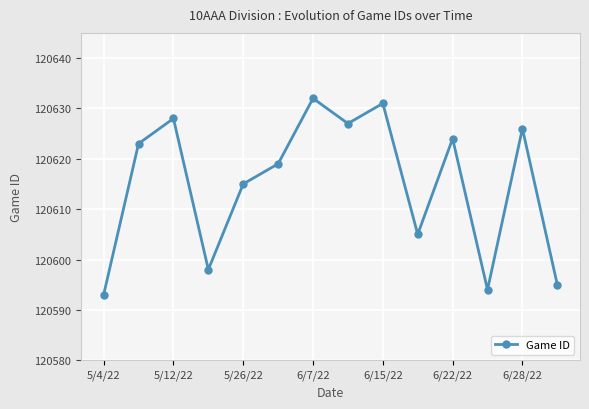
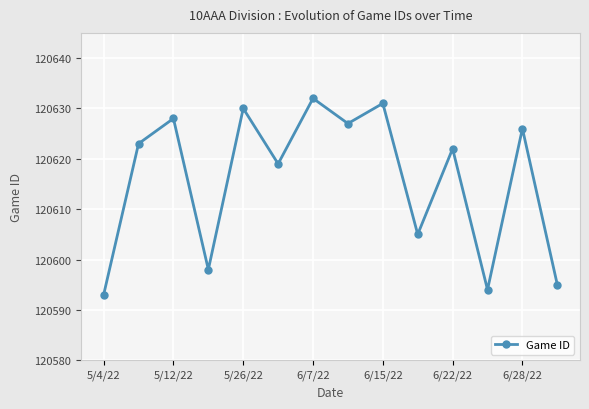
5/26/22: 120615 -> 120630
6/22/22: 120624 -> 120622
